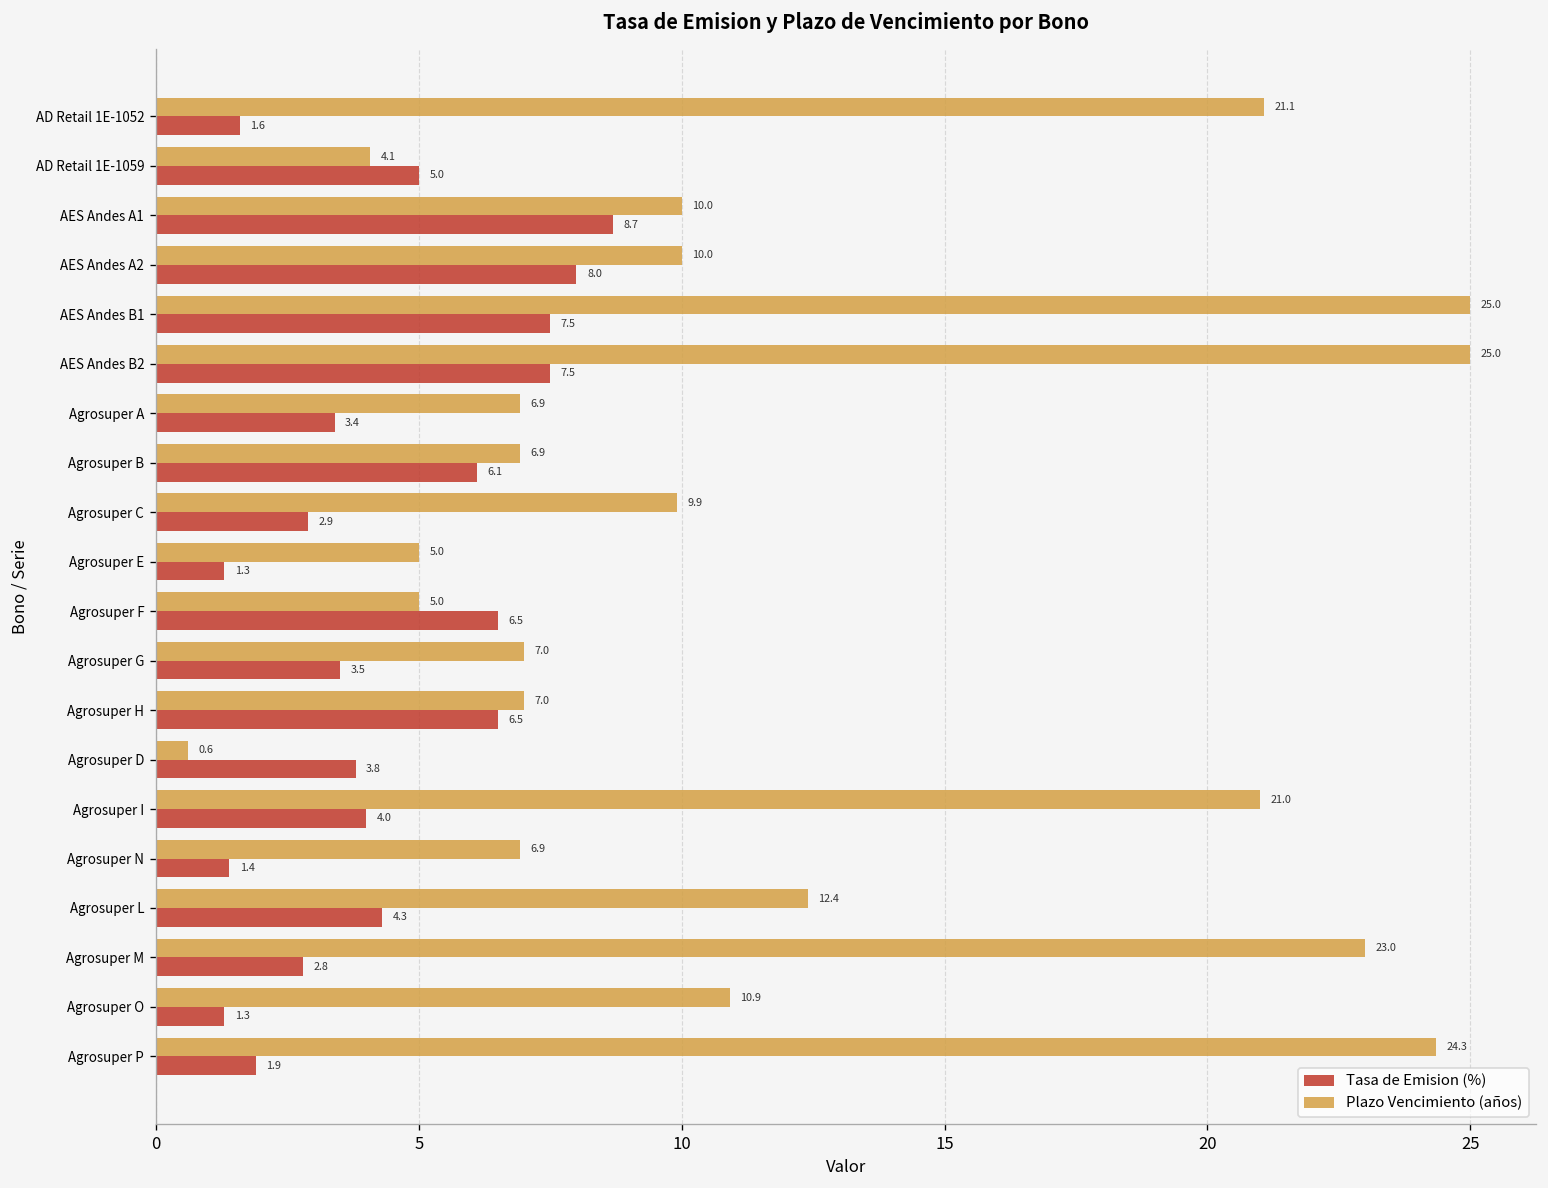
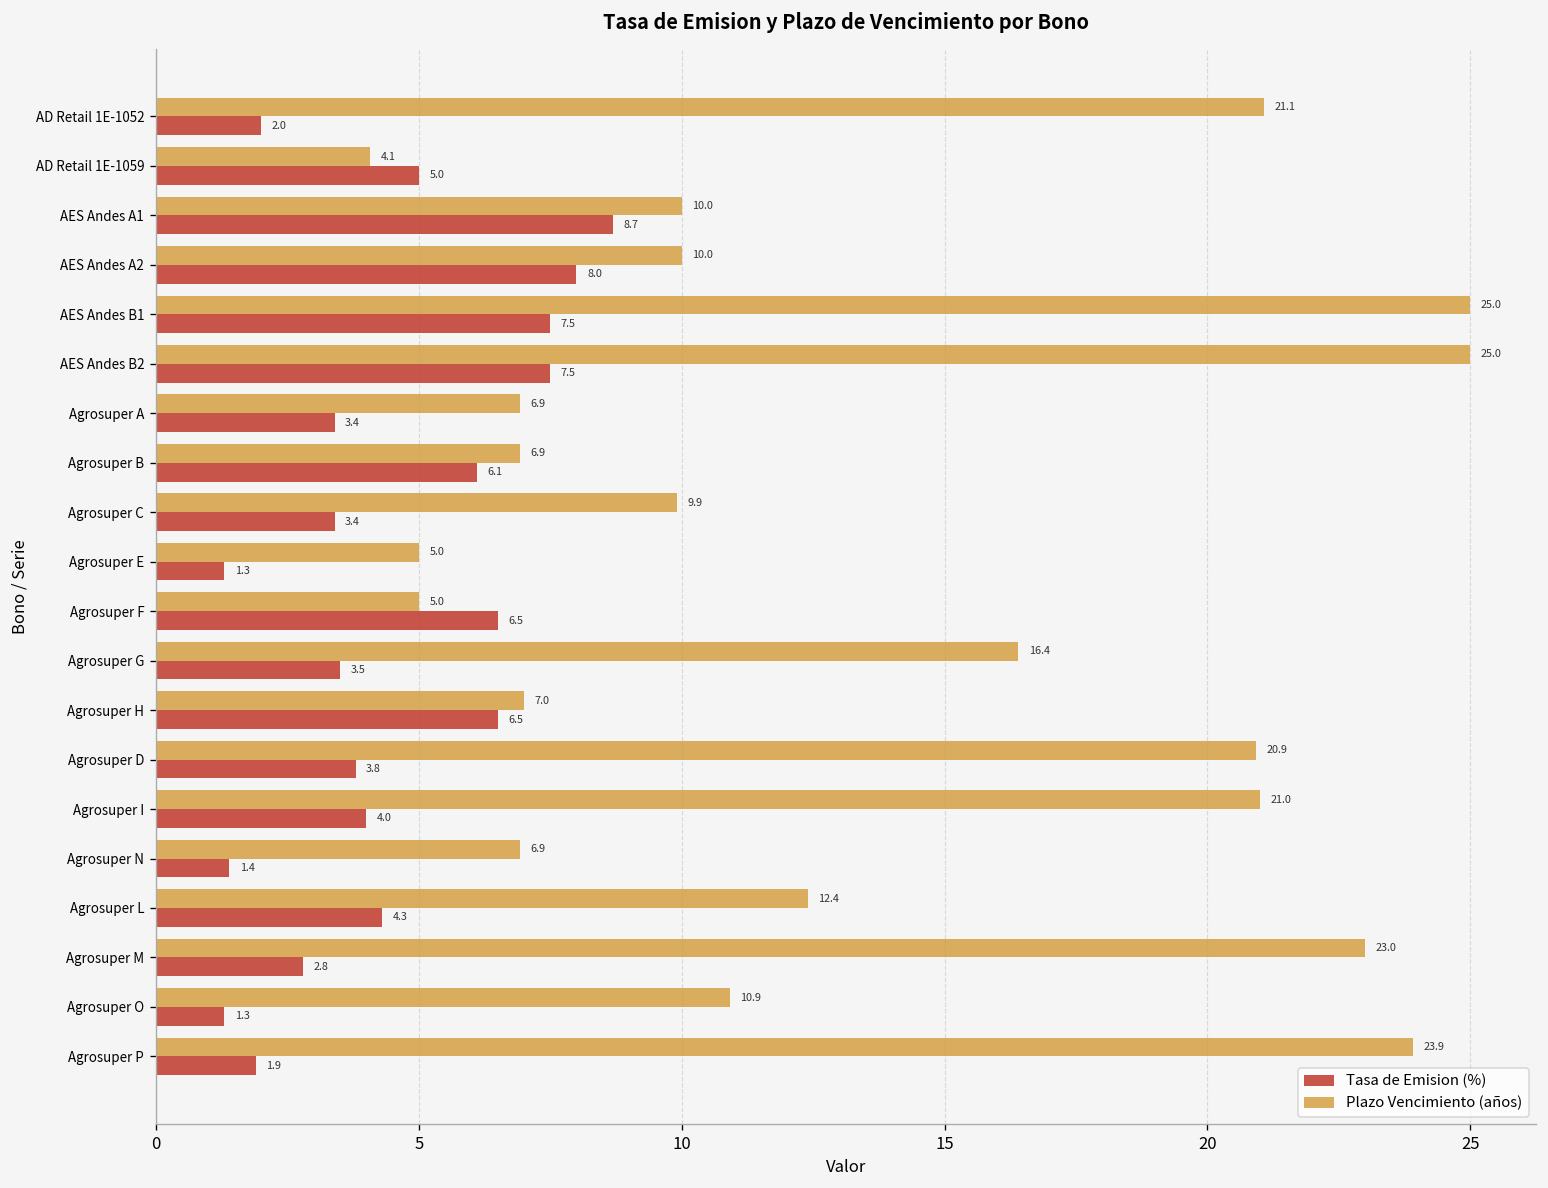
Tasa de Emision (%), AD Retail 1E-1052: 1.6 -> 2.0
Tasa de Emision (%), Agrosuper C: 2.9 -> 3.4
Plazo Vencimiento (años), Agrosuper G: 7.0 -> 16.4
Plazo Vencimiento (años), Agrosuper D: 0.6 -> 20.9
Plazo Vencimiento (años), Agrosuper P: 24.3 -> 23.9
